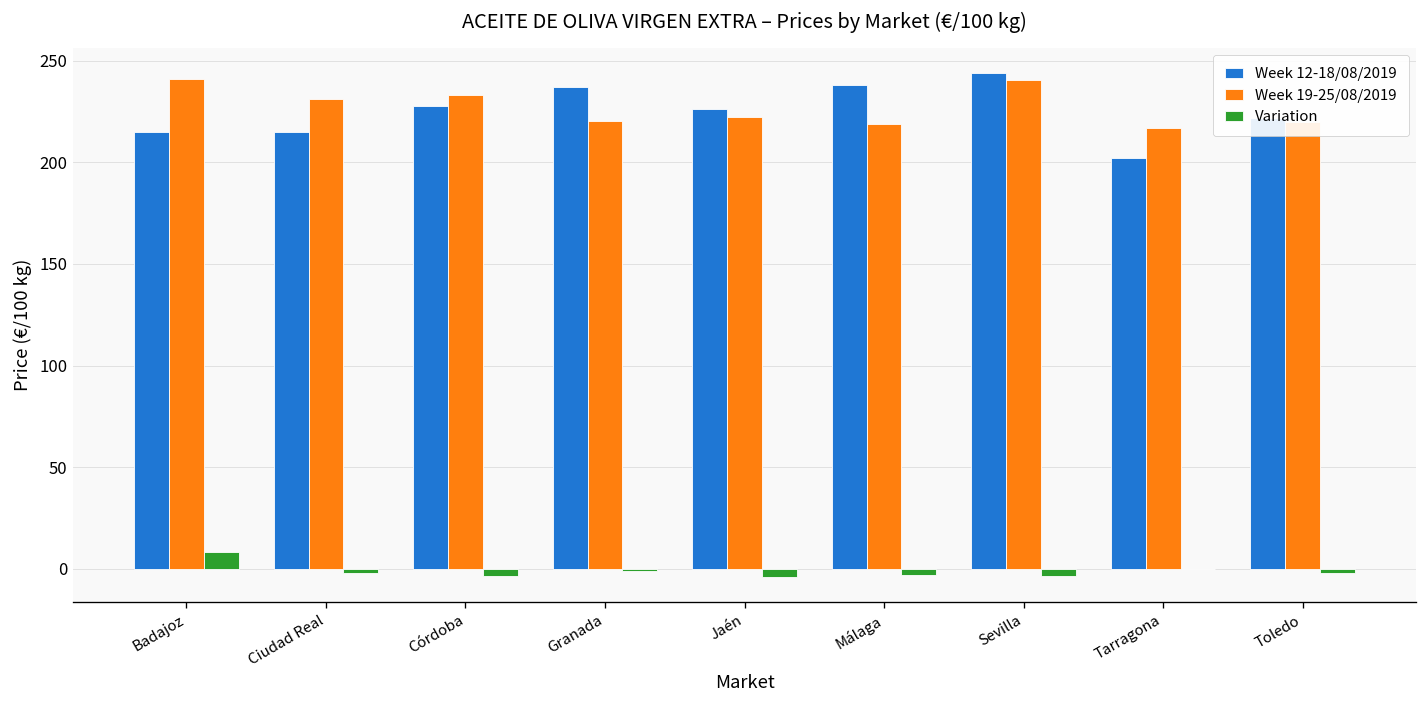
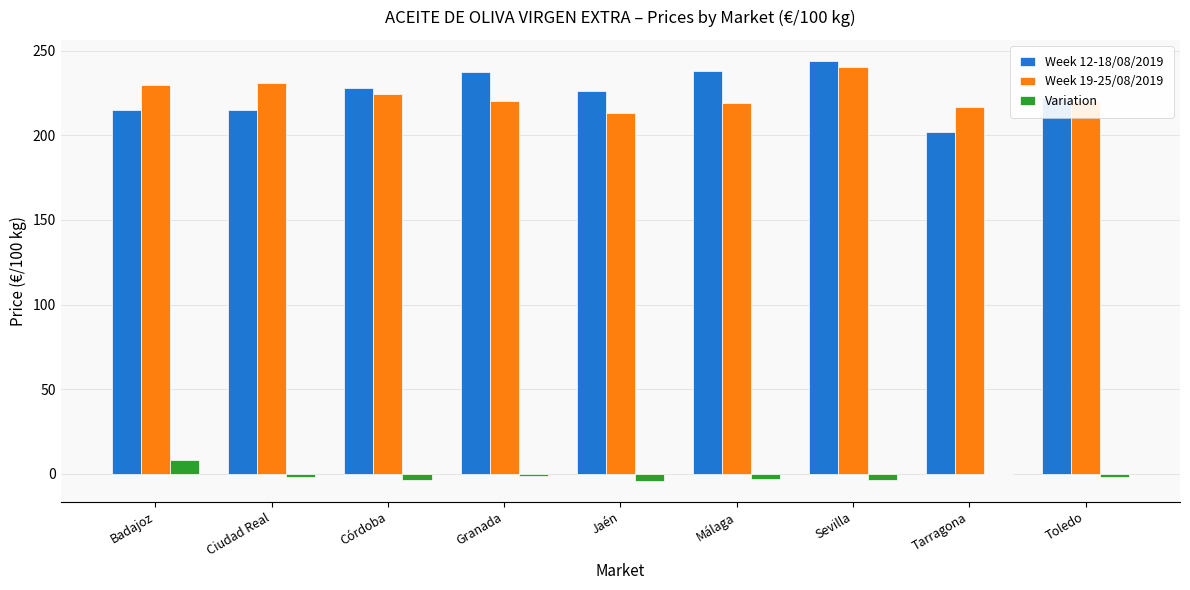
Week 19-25/08/2019, Badajoz: 241 -> 230
Week 19-25/08/2019, Córdoba: 233 -> 225
Week 19-25/08/2019, Jaén: 222 -> 213
